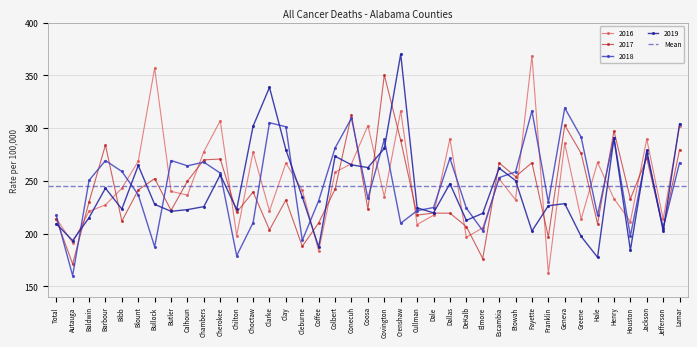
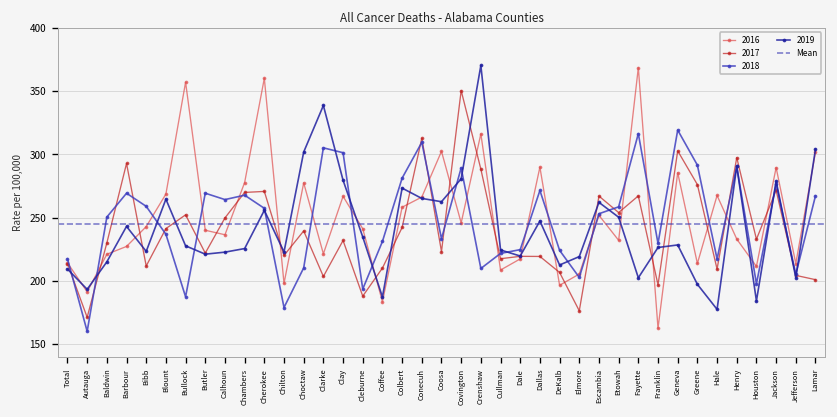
2017, Barbour: 284 -> 293
2016, Cherokee: 307 -> 360
2016, Covington: 235 -> 246
2017, Lamar: 280 -> 201
